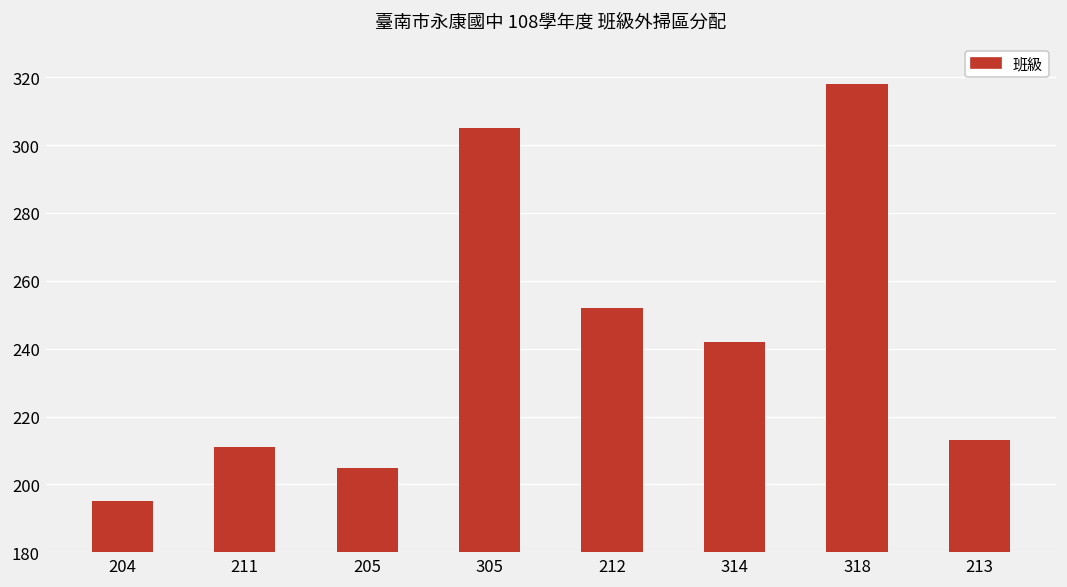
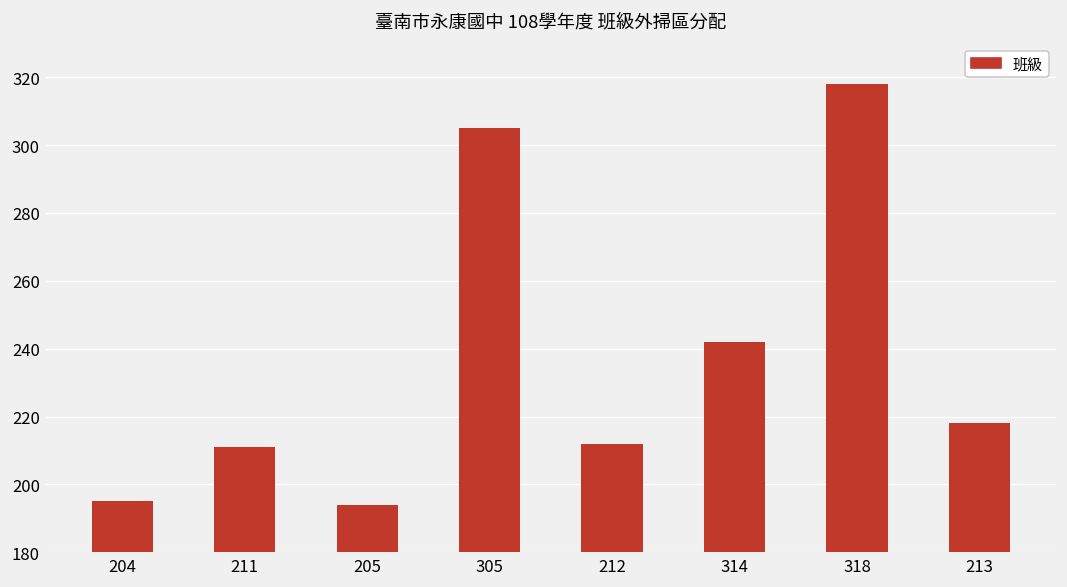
205: 205 -> 194
212: 252 -> 212
213: 213 -> 218
